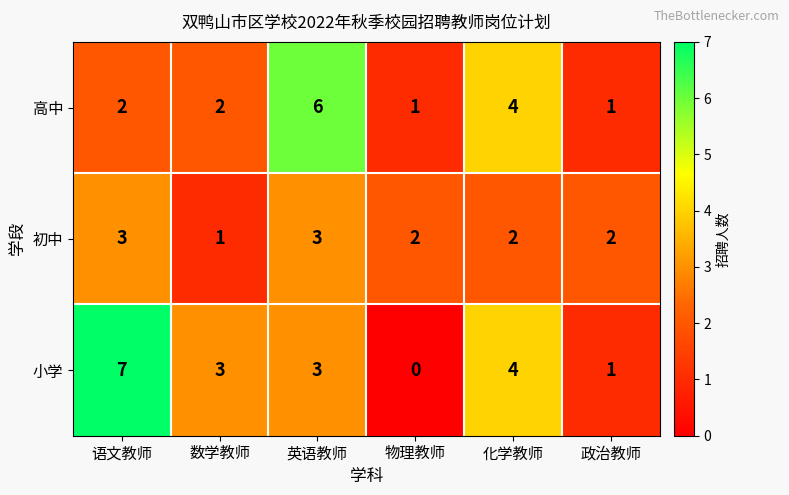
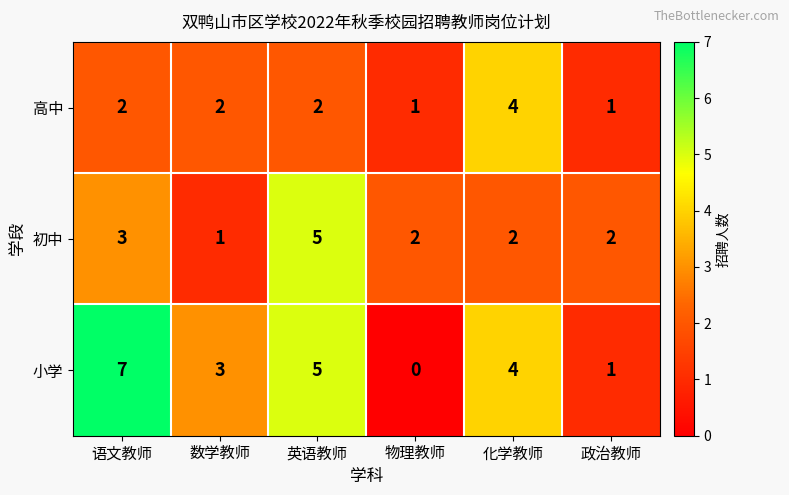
高中, 英语教师: 6 -> 2
初中, 英语教师: 3 -> 5
小学, 英语教师: 3 -> 5
